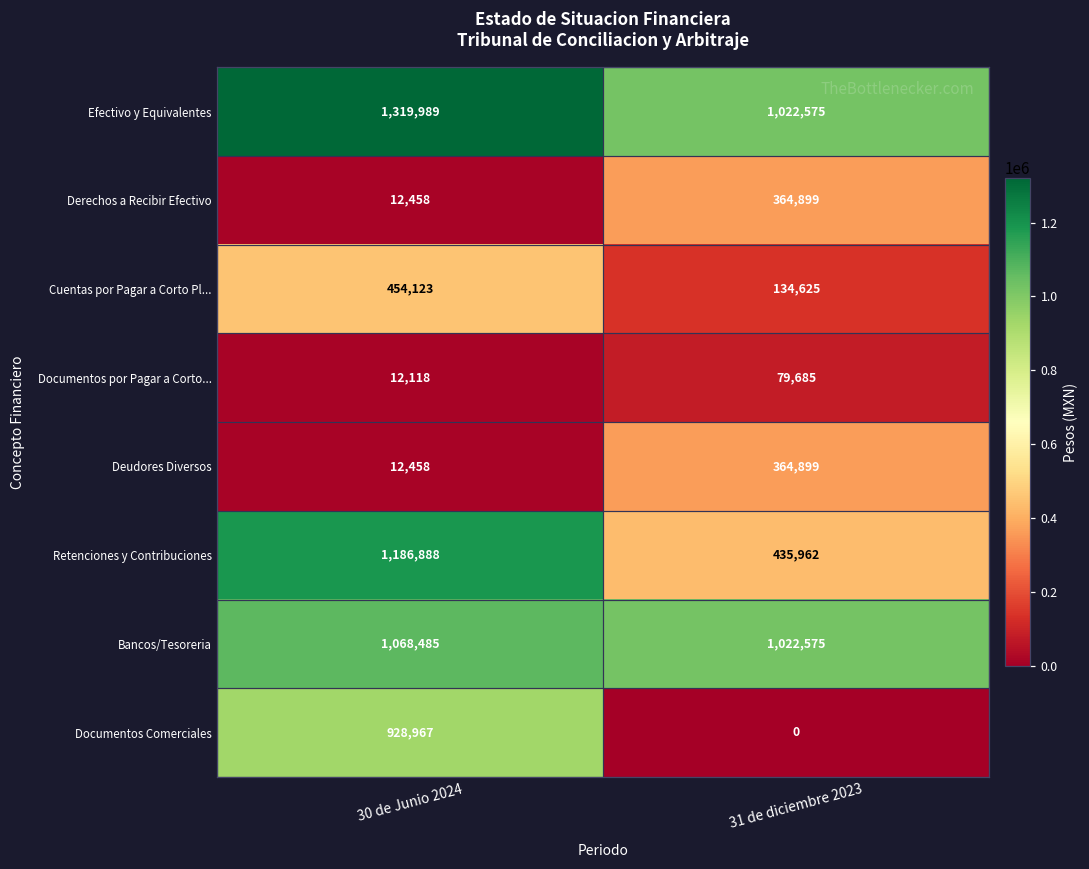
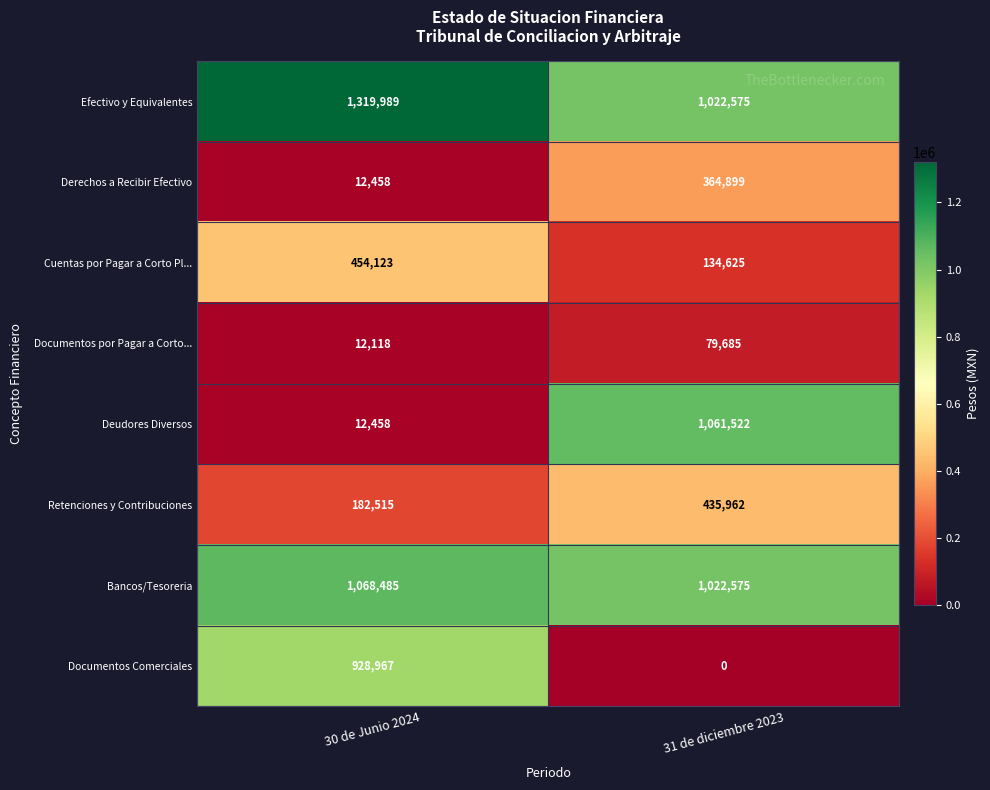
Deudores Diversos, 31 de diciembre 2023: 364,899 -> 1,061,522
Retenciones y Contribuciones, 30 de Junio 2024: 1,186,888 -> 182,515
